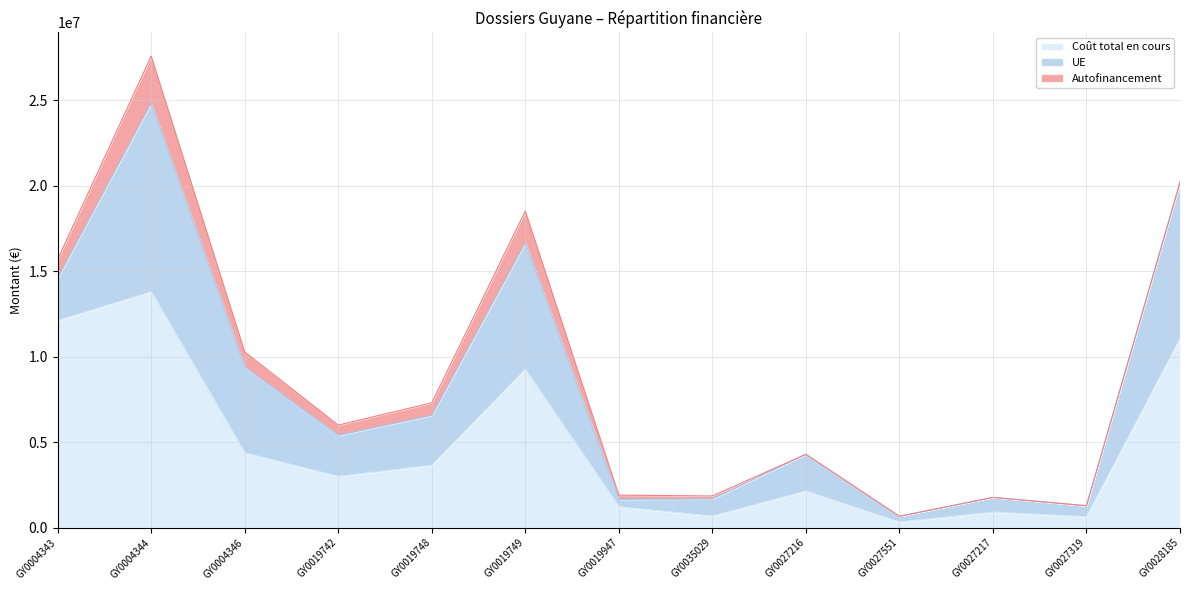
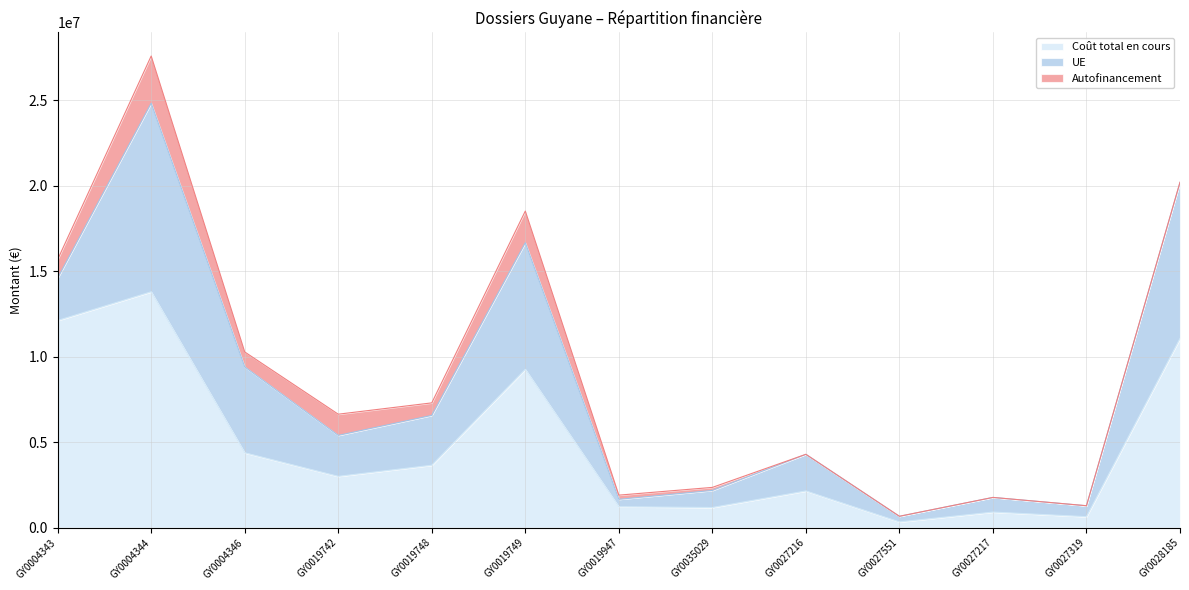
Autofinancement, GY0019742: 600000 -> 1200000
Coût total en cours, GY0035029: 700000 -> 1200000
